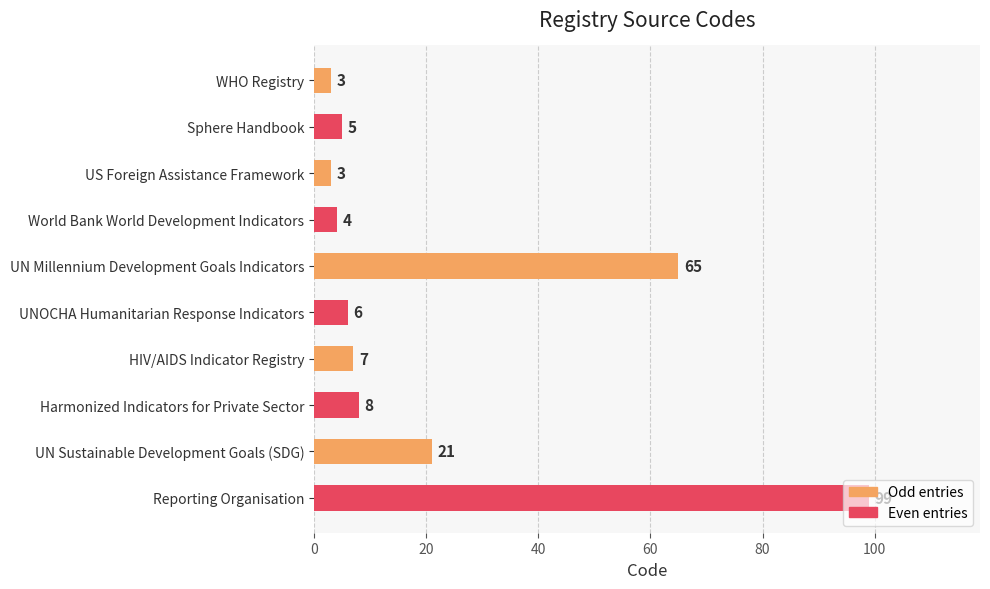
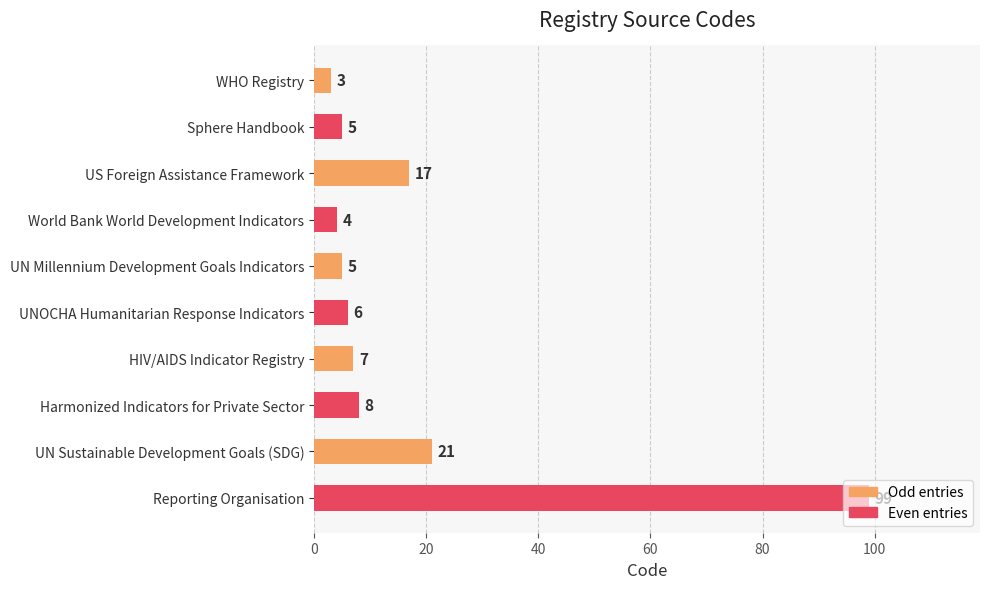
US Foreign Assistance Framework: 3 -> 17
UN Millennium Development Goals Indicators: 65 -> 5
